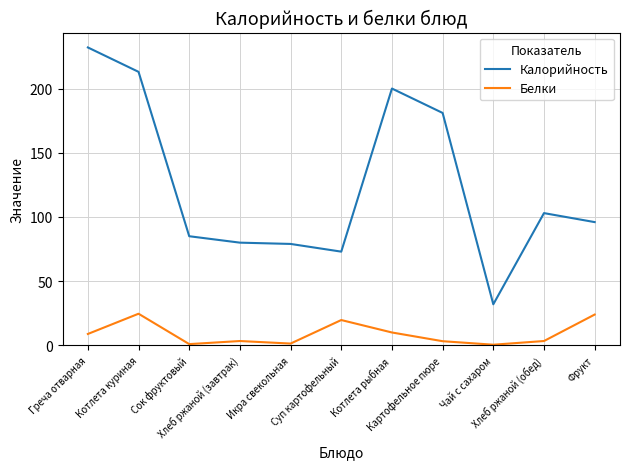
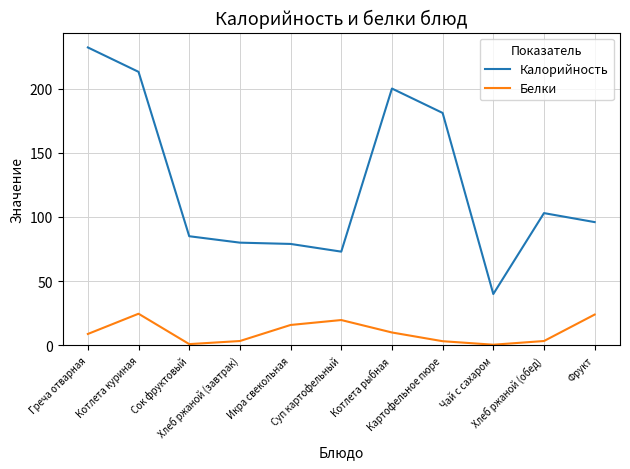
Белки, Икра свекольная: 1 -> 16
Калорийность, Чай с сахаром: 32 -> 40
